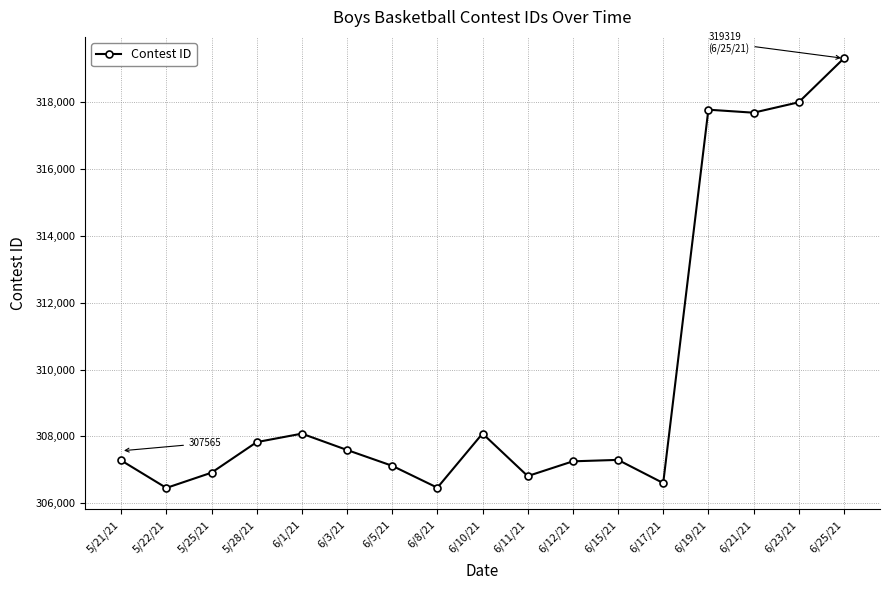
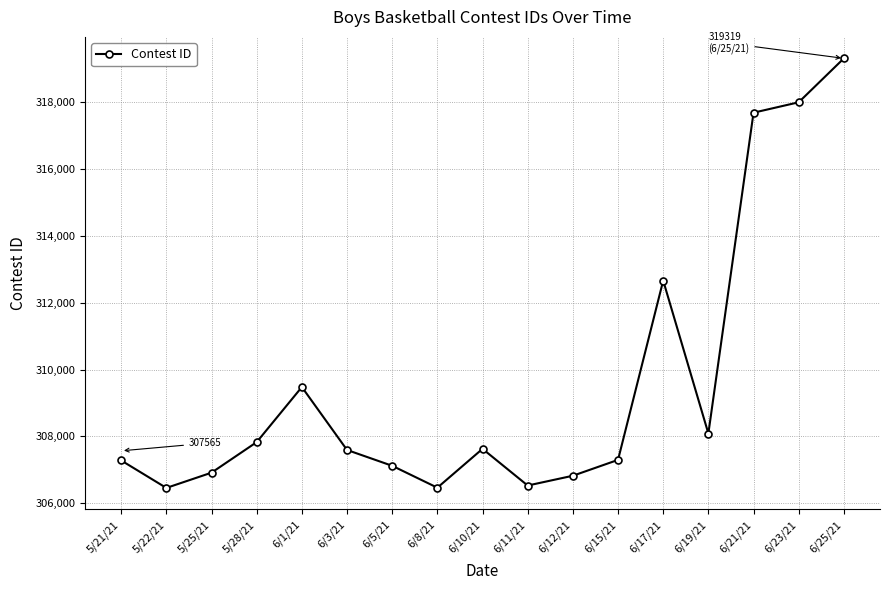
6/1/21: 308,100 -> 309,500
6/10/21: 308,100 -> 307,600
6/11/21: 306,800 -> 306,500
6/12/21: 307,300 -> 306,800
6/17/21: 306,600 -> 312,700
6/19/21: 317,800 -> 308,100
